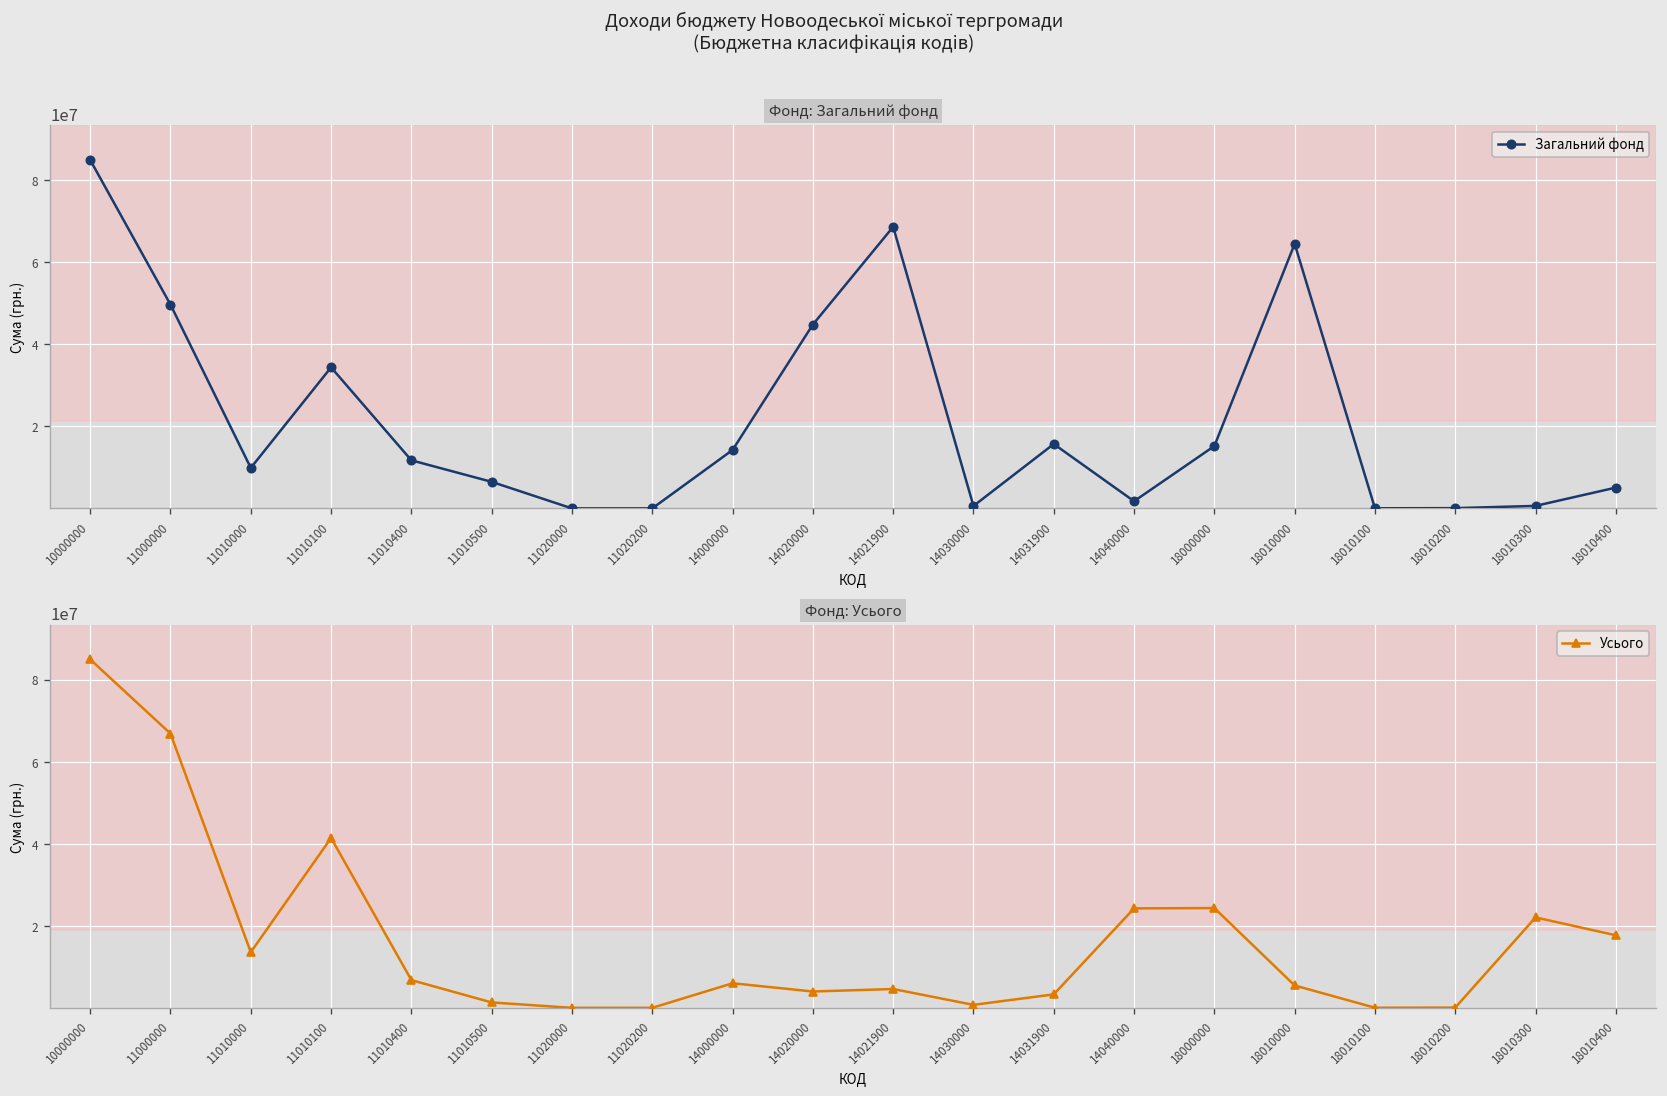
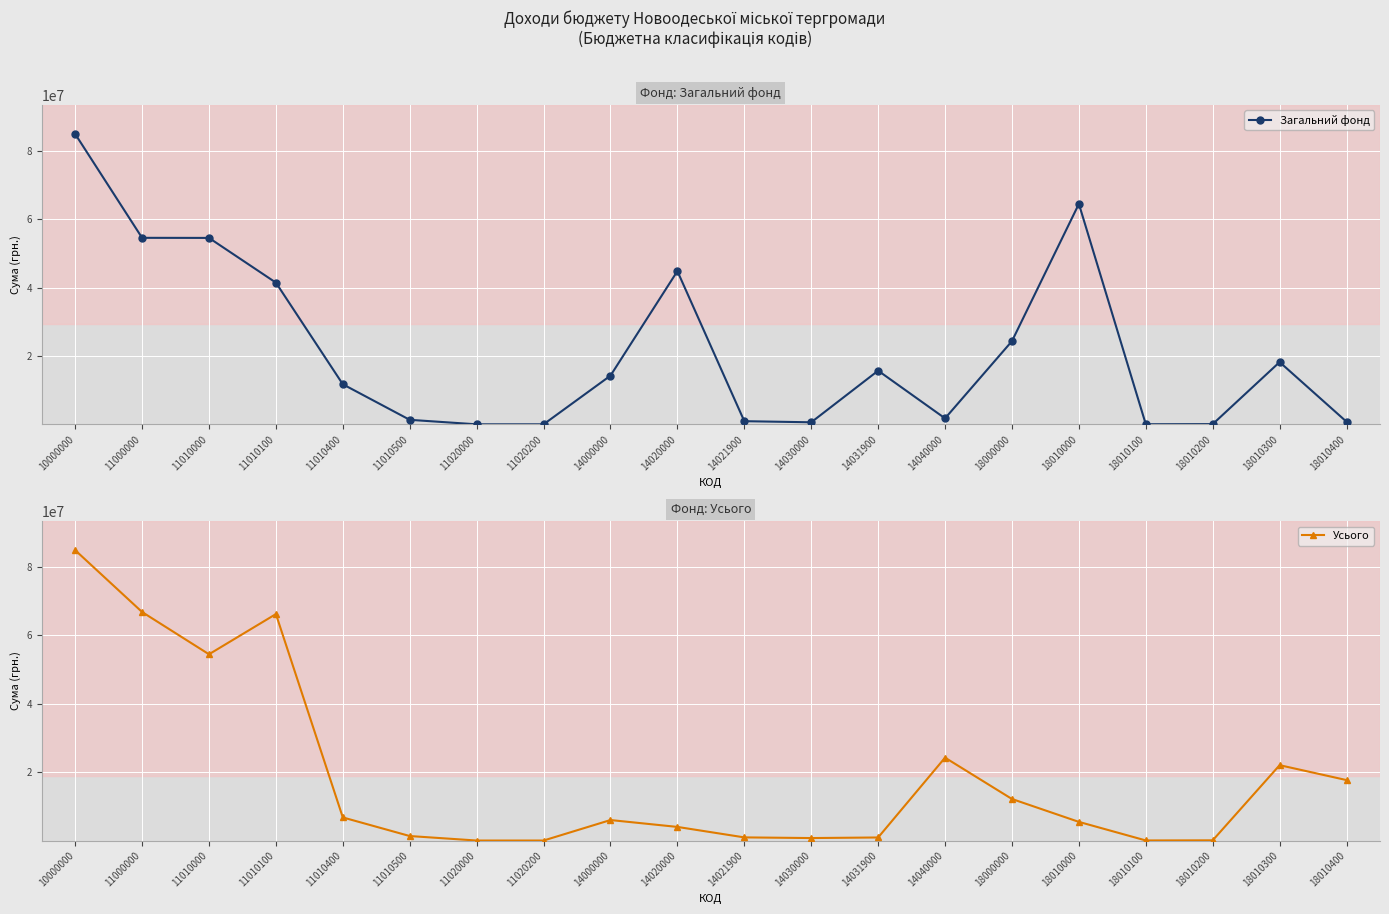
Фонд: Загальний фонд, 11000000: 50000000 -> 55000000
Фонд: Загальний фонд, 11010000: 10000000 -> 54000000
Фонд: Загальний фонд, 11010100: 34000000 -> 41000000
Фонд: Загальний фонд, 11010500: 6000000 -> 1000000
Фонд: Загальний фонд, 14021900: 69000000 -> 1000000
Фонд: Загальний фонд, 18000000: 15000000 -> 24000000
Фонд: Загальний фонд, 18010300: 1000000 -> 18000000
Фонд: Загальний фонд, 18010400: 5000000 -> 1000000
Фонд: Усього, 11010000: 14000000 -> 54000000
Фонд: Усього, 11010100: 41000000 -> 66000000
Фонд: Усього, 14021900: 5000000 -> 1000000
Фонд: Усього, 14031900: 3000000 -> 1000000
Фонд: Усього, 18000000: 24000000 -> 12000000
